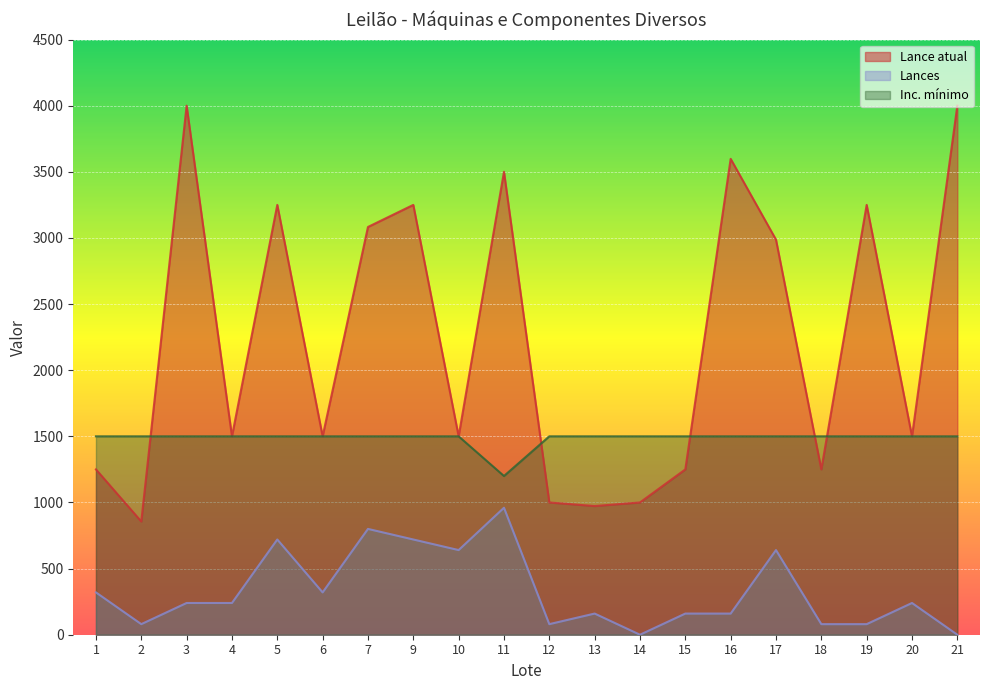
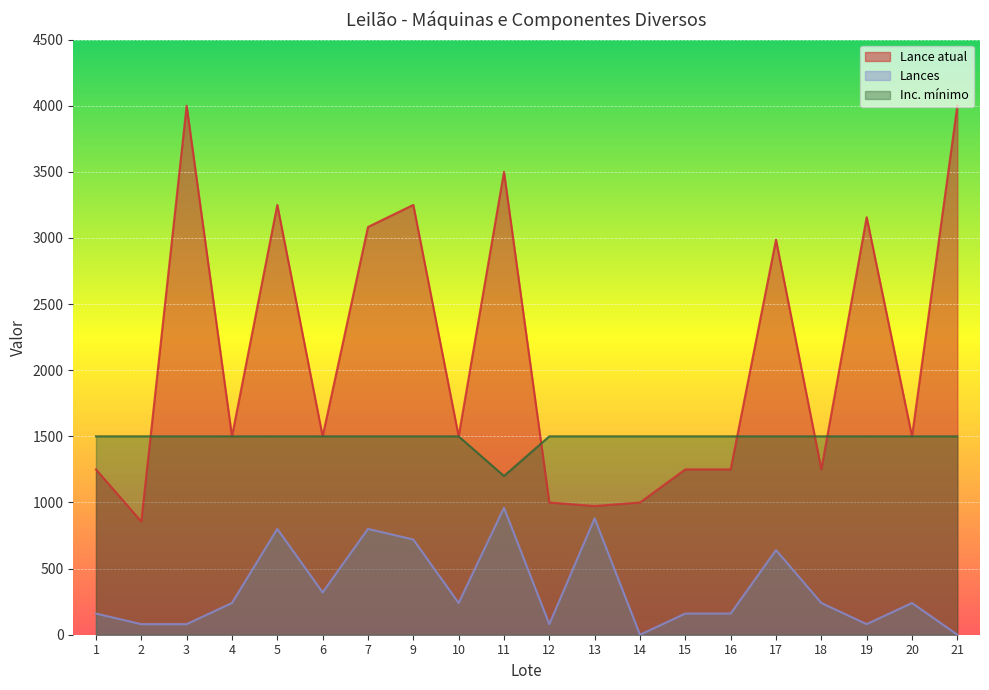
Lances, 1: 320 -> 160
Lances, 3: 240 -> 80
Lances, 5: 720 -> 800
Lances, 10: 640 -> 240
Lances, 13: 160 -> 880
Lance atual, 16: 3600 -> 1250
Lances, 18: 80 -> 240
Lance atual, 19: 3250 -> 3160
